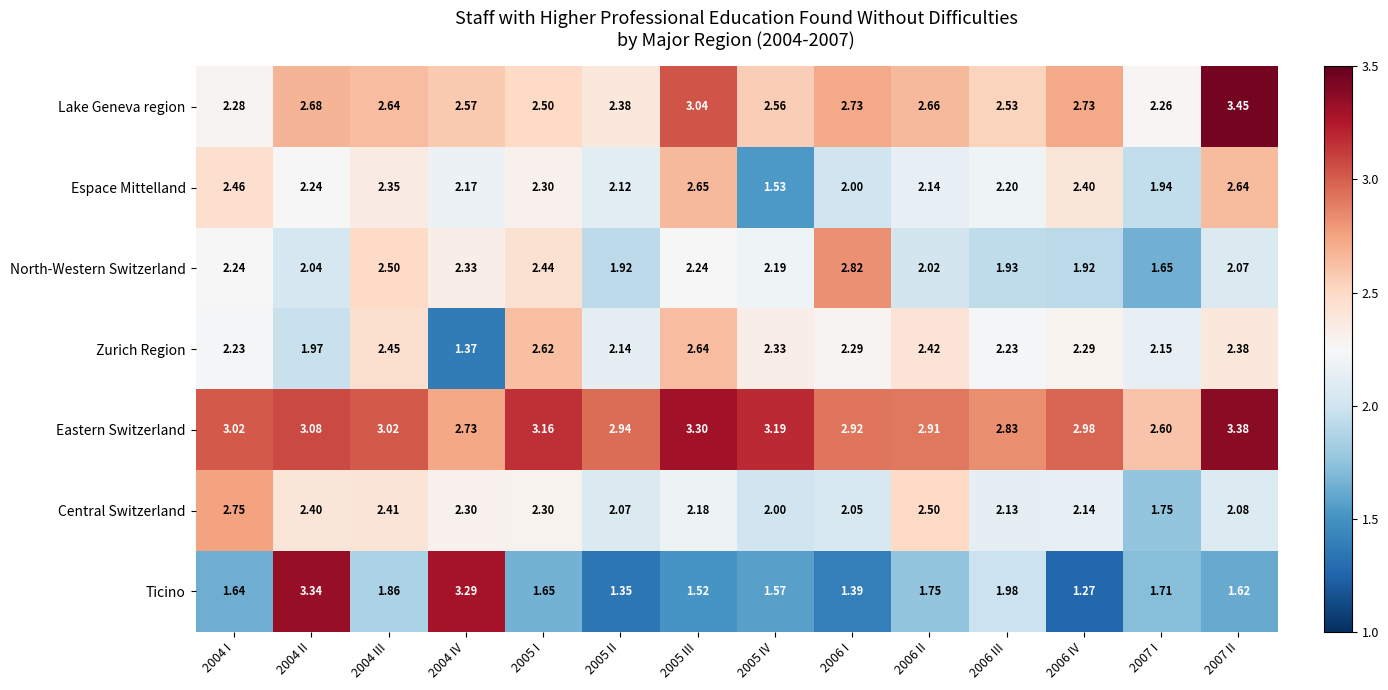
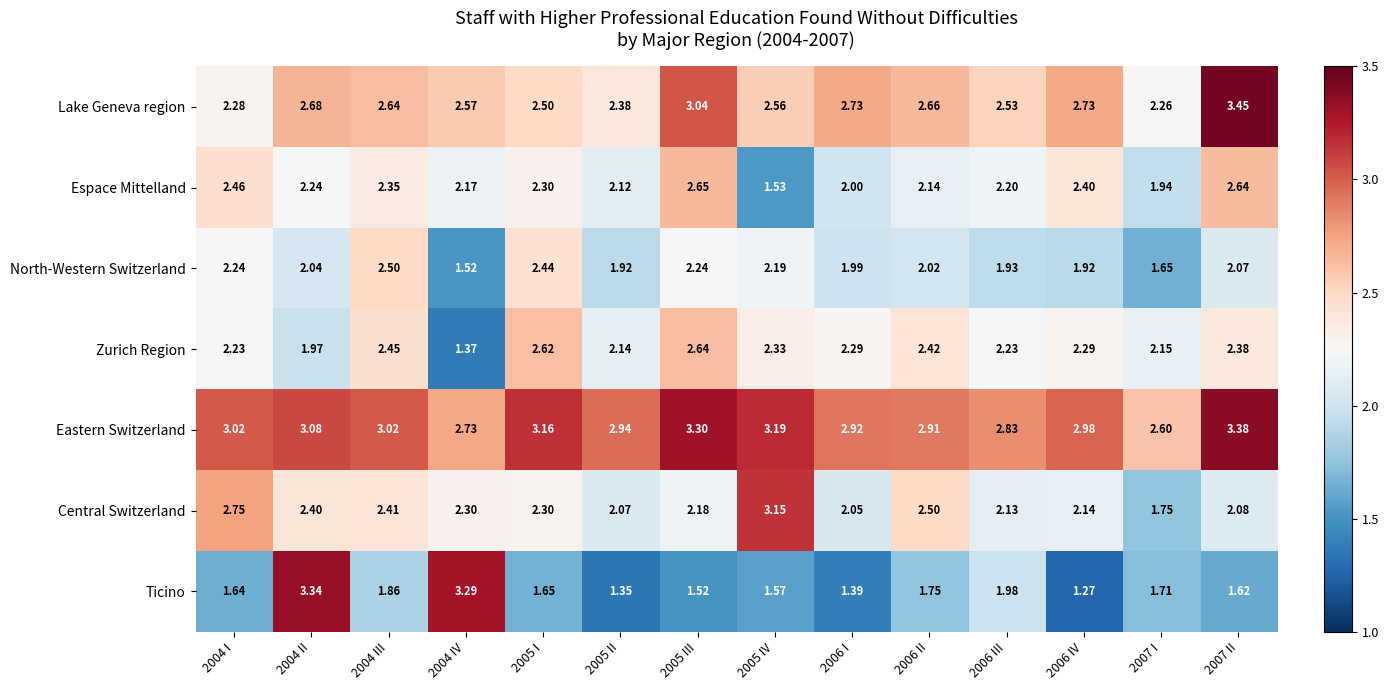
North-Western Switzerland, 2004 IV: 2.33 -> 1.52
North-Western Switzerland, 2006 I: 2.82 -> 1.99
Central Switzerland, 2005 IV: 2.00 -> 3.15
